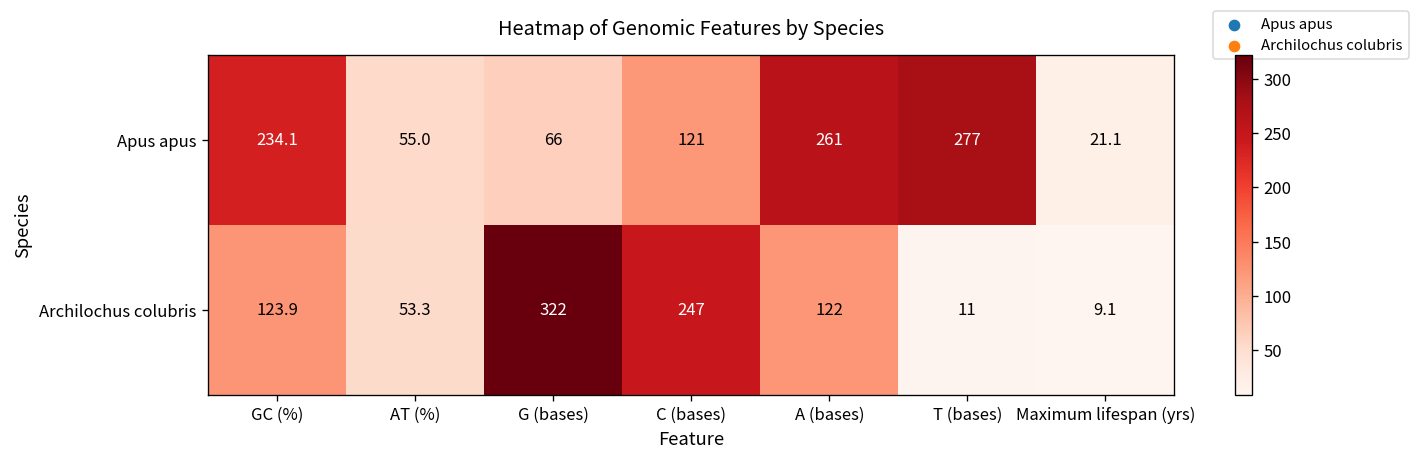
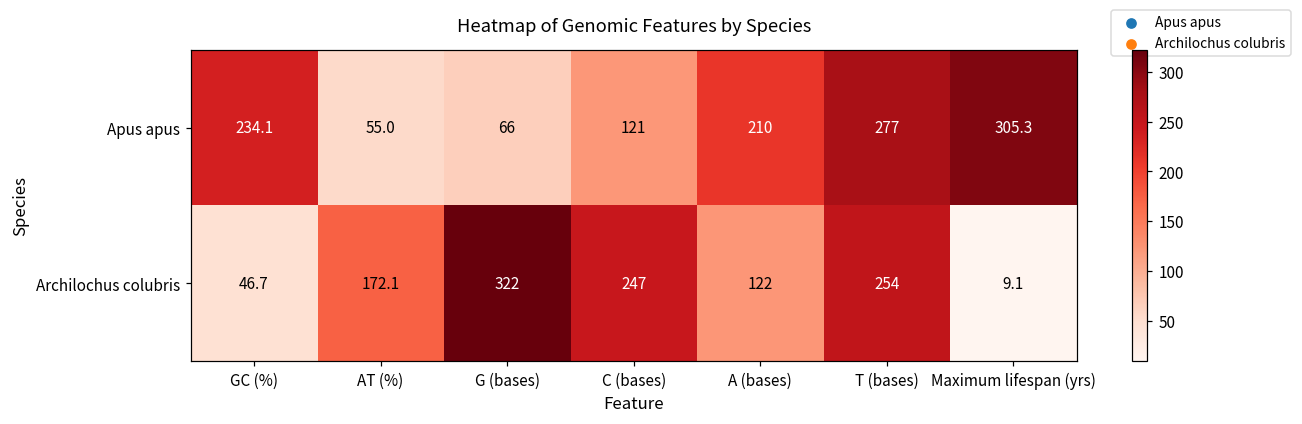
Apus apus, A (bases): 261 -> 210
Apus apus, Maximum lifespan (yrs): 21.1 -> 305.3
Archilochus colubris, GC (%): 123.9 -> 46.7
Archilochus colubris, AT (%): 53.3 -> 172.1
Archilochus colubris, T (bases): 11 -> 254
